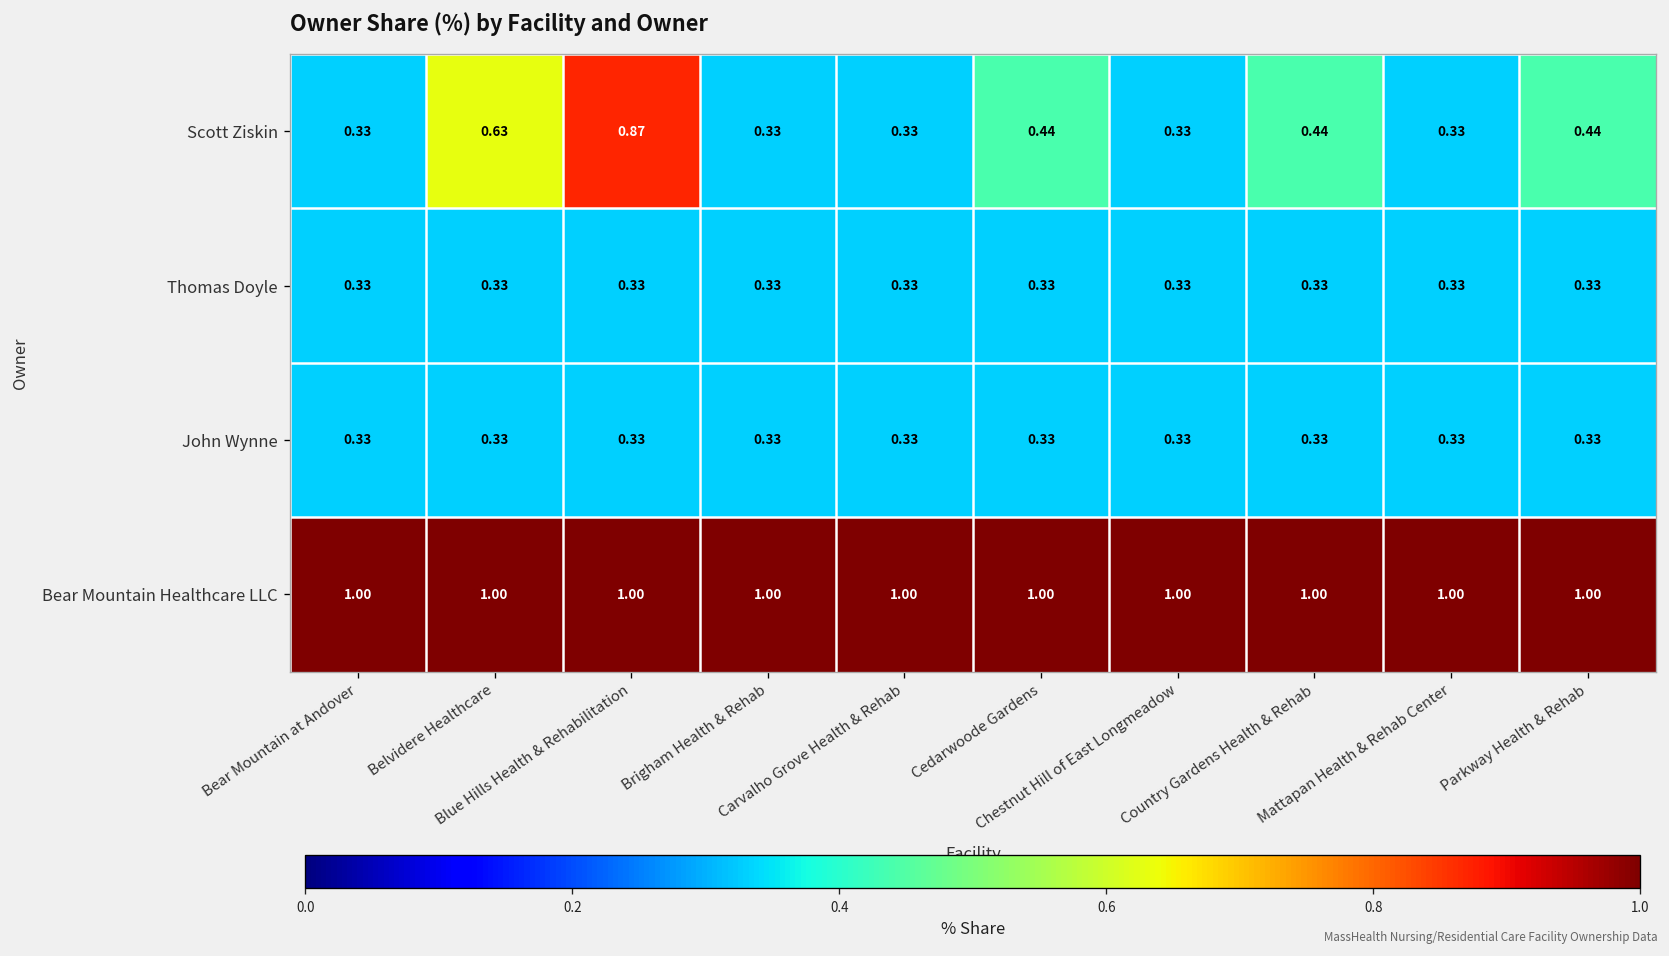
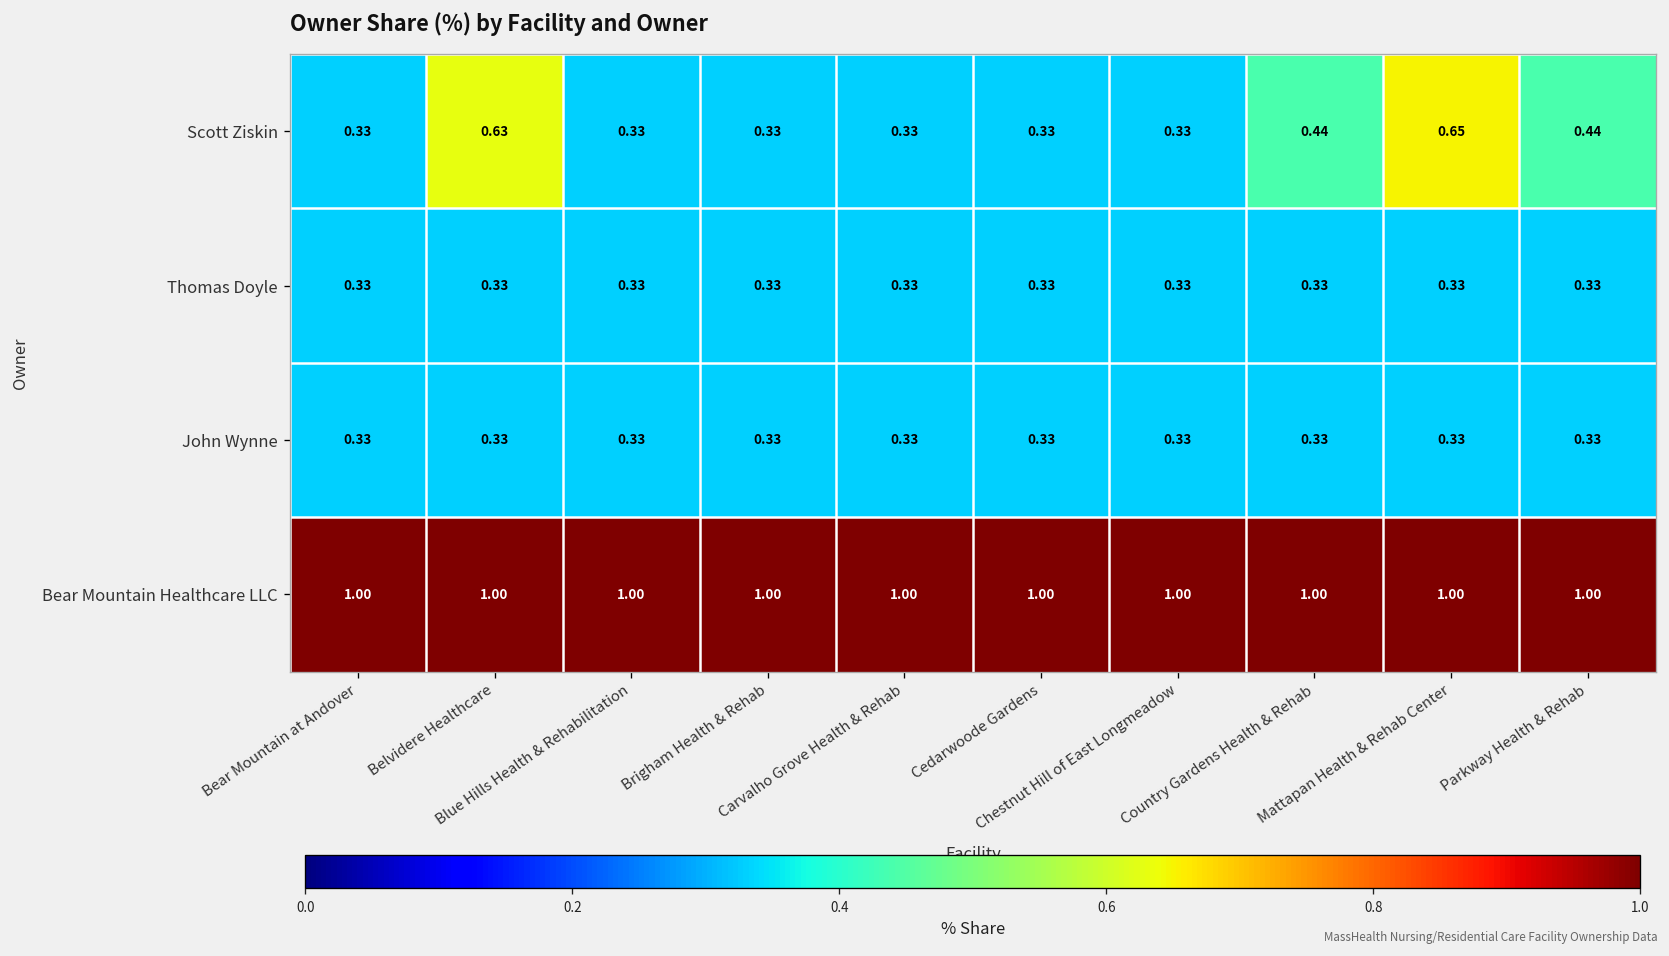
Scott Ziskin, Blue Hills Health & Rehabilitation: 0.87 -> 0.33
Scott Ziskin, Cedarwoode Gardens: 0.44 -> 0.33
Scott Ziskin, Mattapan Health & Rehab Center: 0.33 -> 0.65
